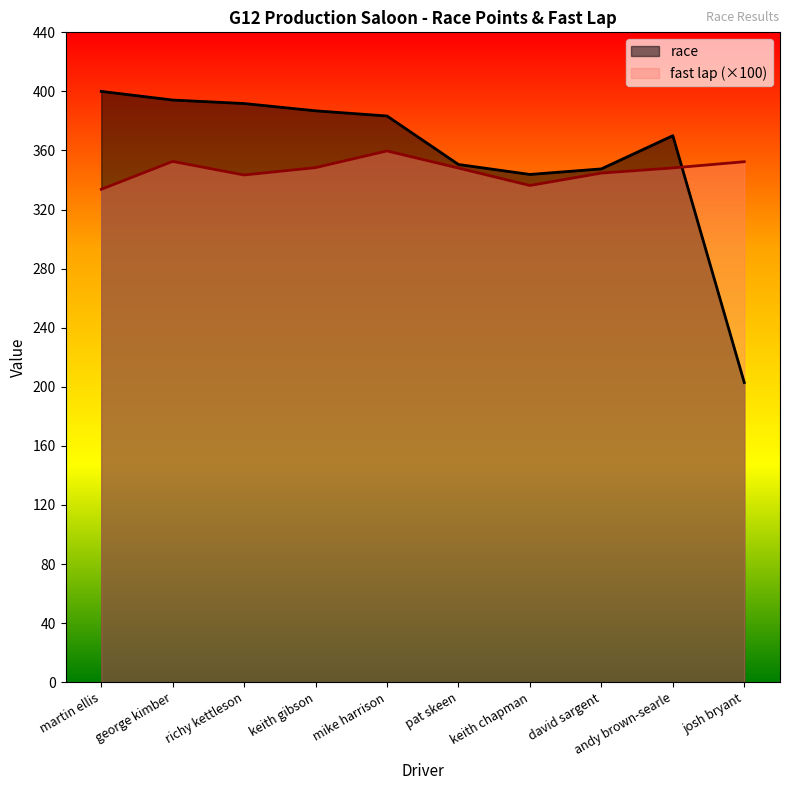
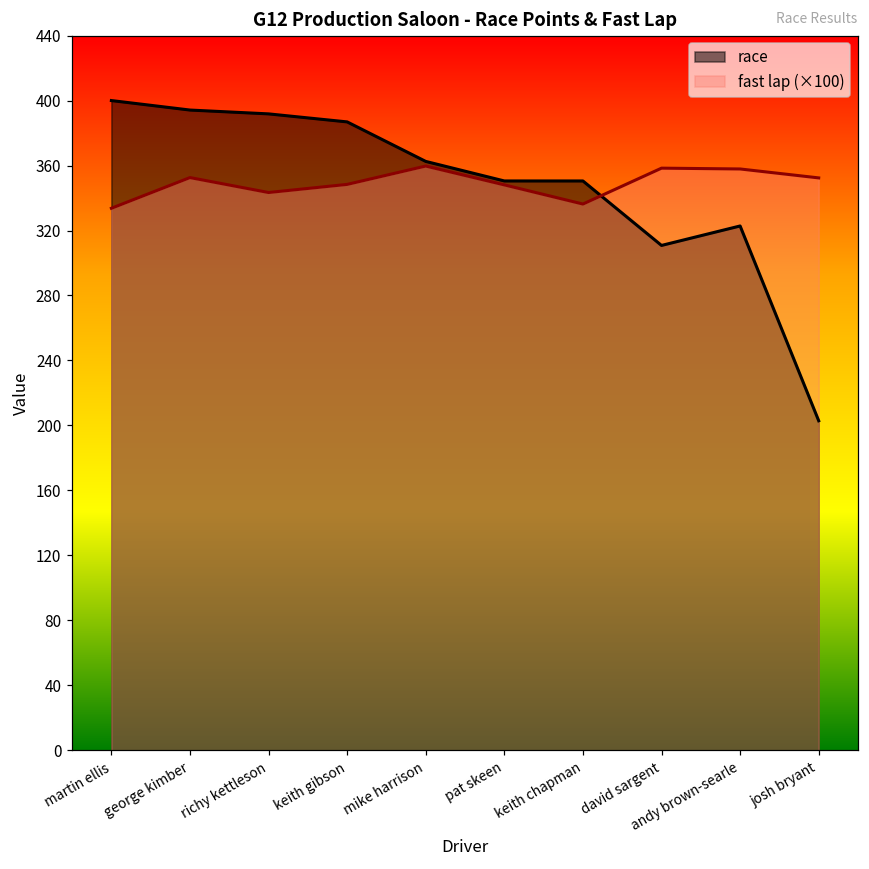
race, mike harrison: 384 -> 363
race, keith chapman: 344 -> 351
race, david sargent: 348 -> 311
fast lap (×100), david sargent: 345 -> 359
race, andy brown-searle: 370 -> 323
fast lap (×100), andy brown-searle: 348 -> 358
